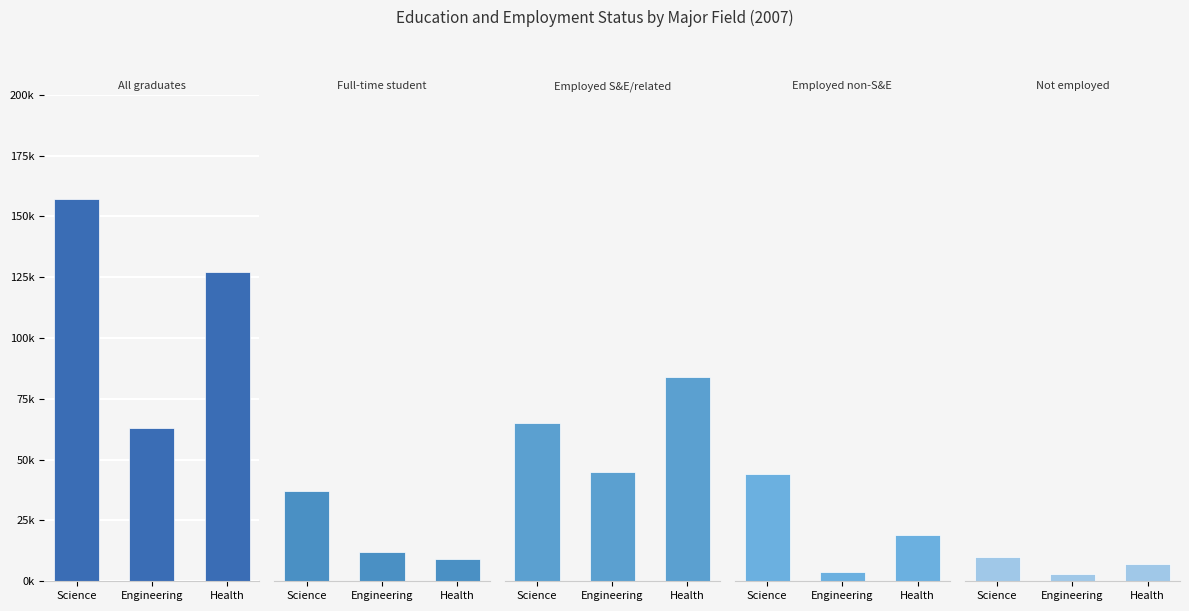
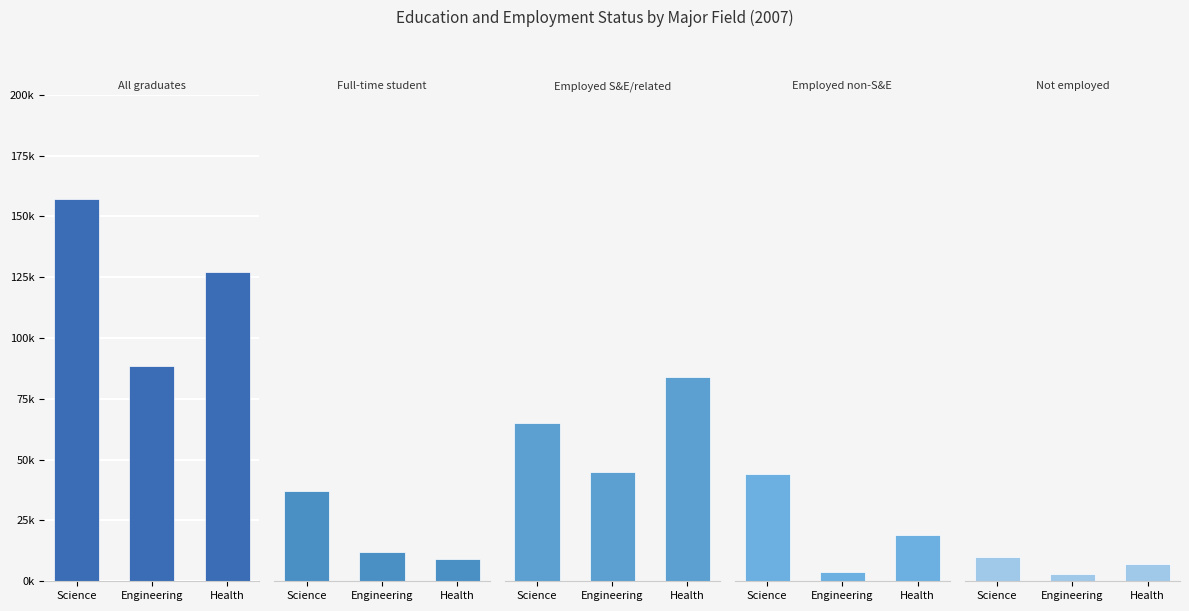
All graduates, Engineering: 63000 -> 89000
